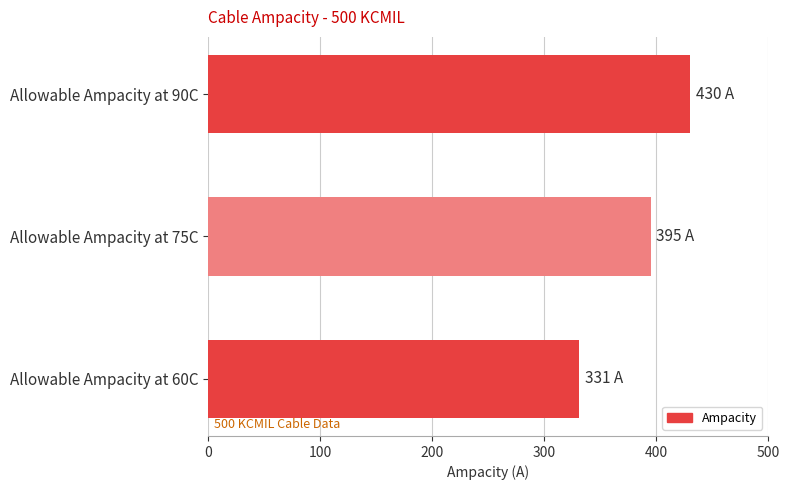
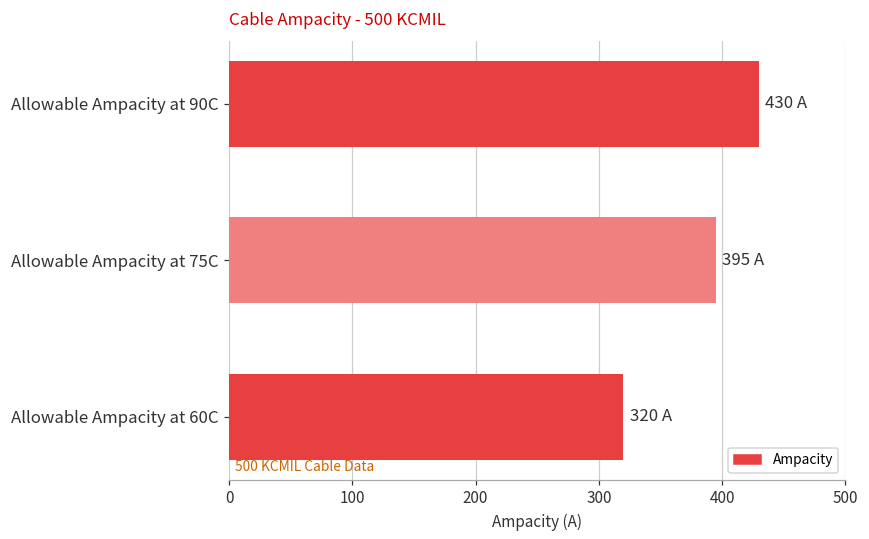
Allowable Ampacity at 60C: 331 -> 320
